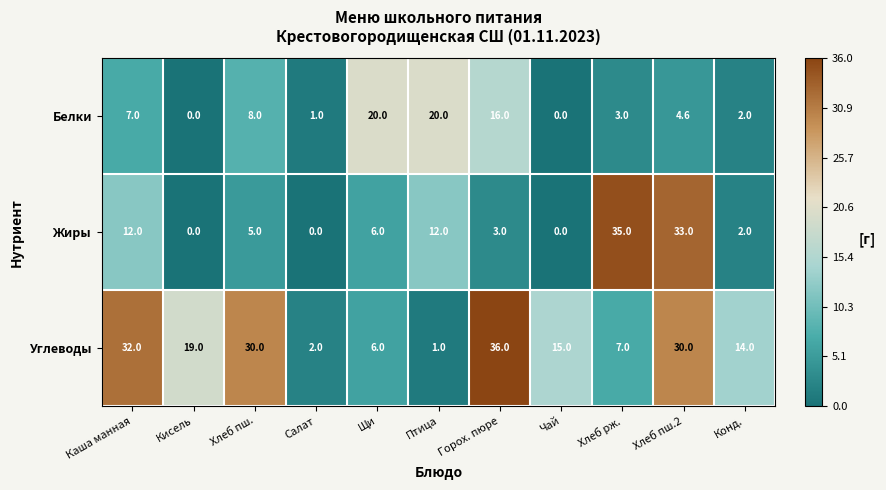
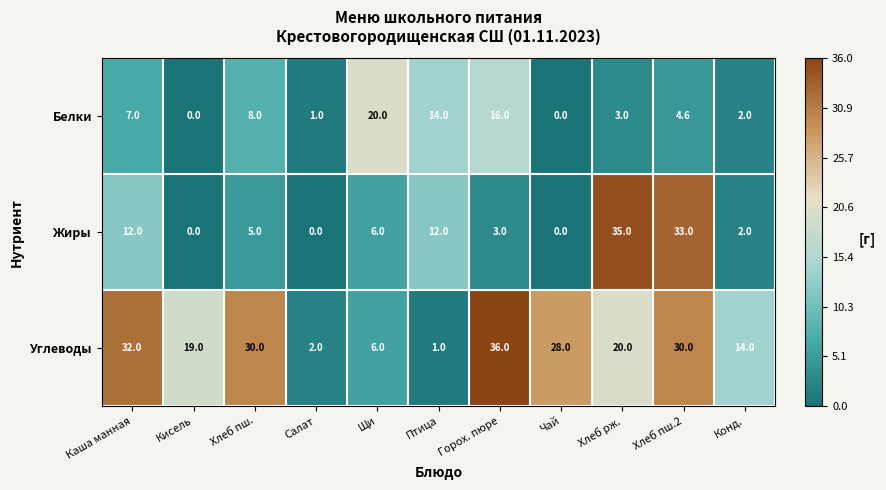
Белки, Птица: 20.0 -> 14.0
Углеводы, Чай: 15.0 -> 28.0
Углеводы, Хлеб рж.: 7.0 -> 20.0
